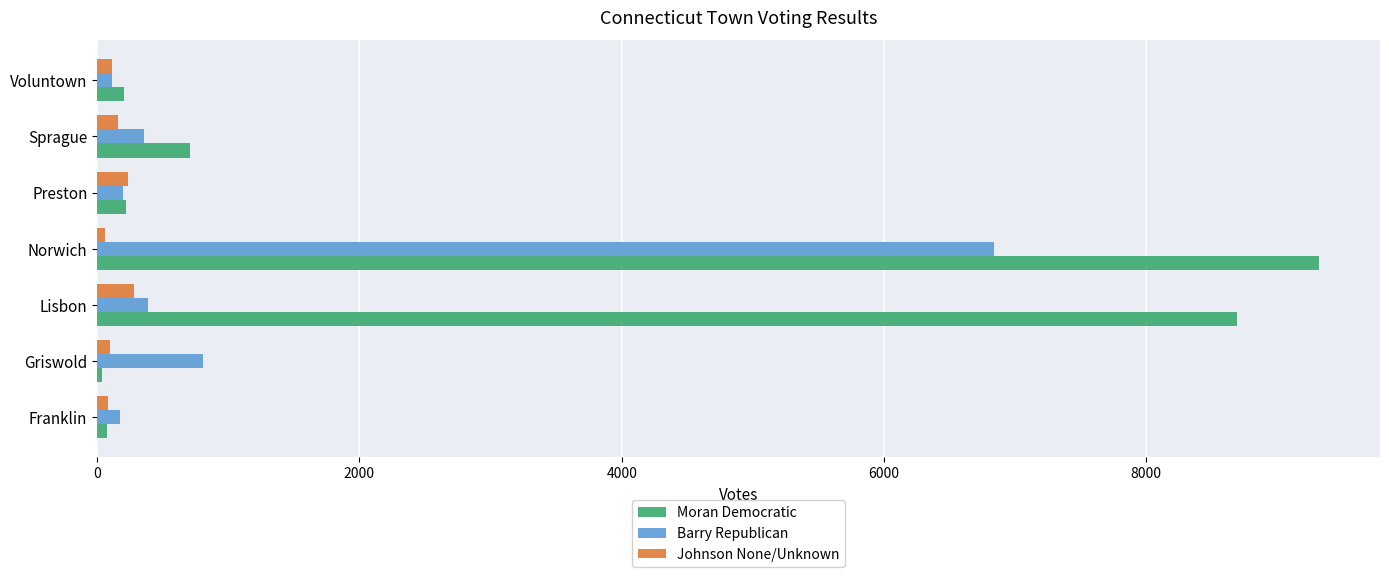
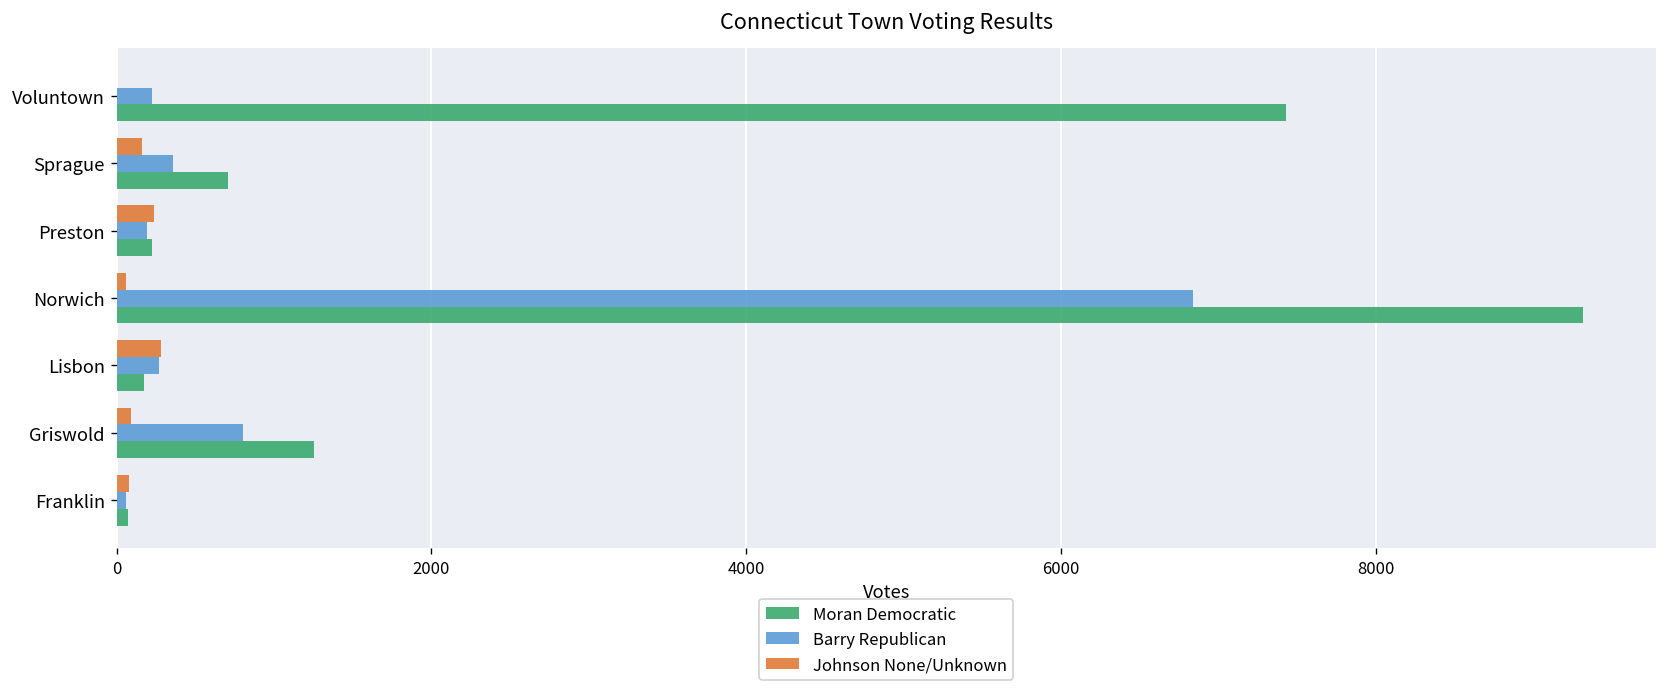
Johnson None/Unknown, Voluntown: 120 -> 0
Barry Republican, Voluntown: 120 -> 220
Moran Democratic, Voluntown: 200 -> 7430
Barry Republican, Lisbon: 390 -> 270
Moran Democratic, Lisbon: 8690 -> 180
Moran Democratic, Griswold: 40 -> 1250
Barry Republican, Franklin: 170 -> 60
